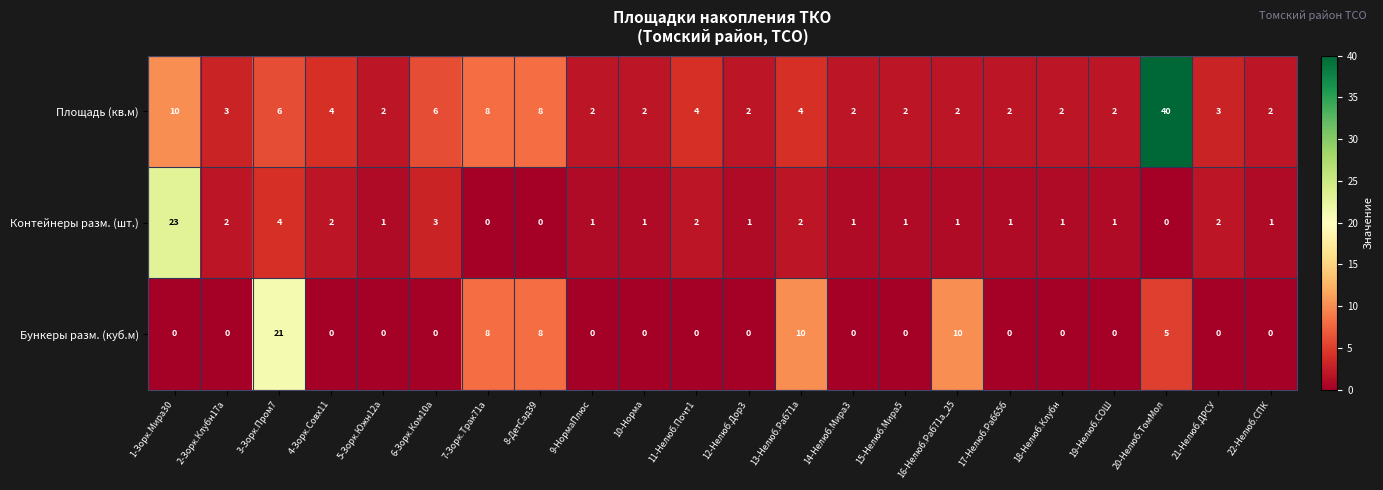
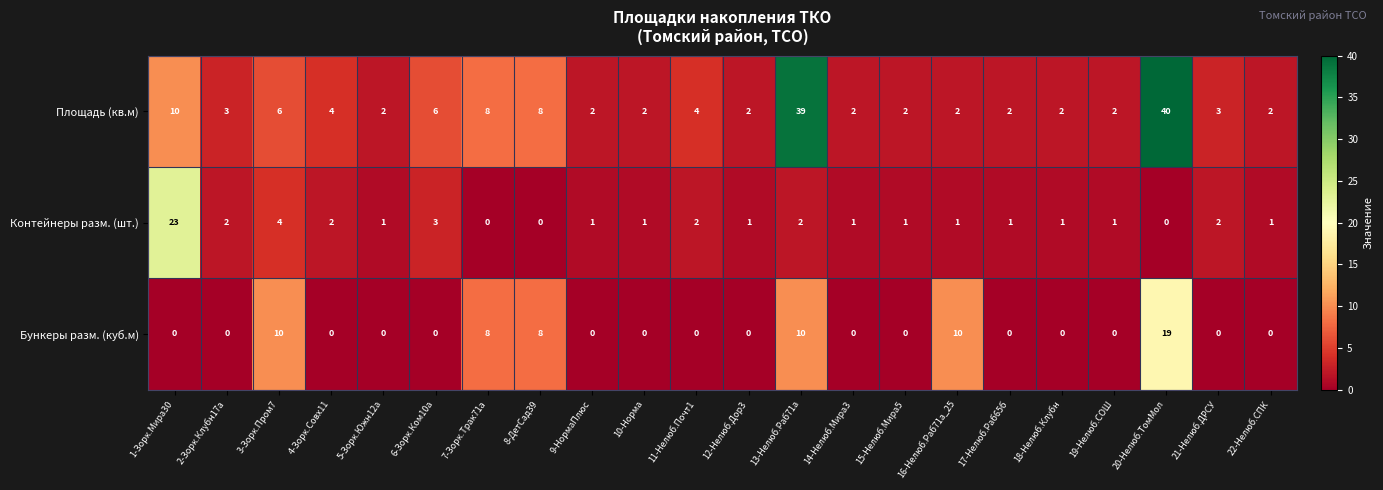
Площадь (кв.м), 13-Нелюб.Раб71а: 4 -> 39
Бункеры разм. (куб.м), 3-Зорк.Пром7: 21 -> 10
Бункеры разм. (куб.м), 20-Нелюб.ТомМол: 5 -> 19
